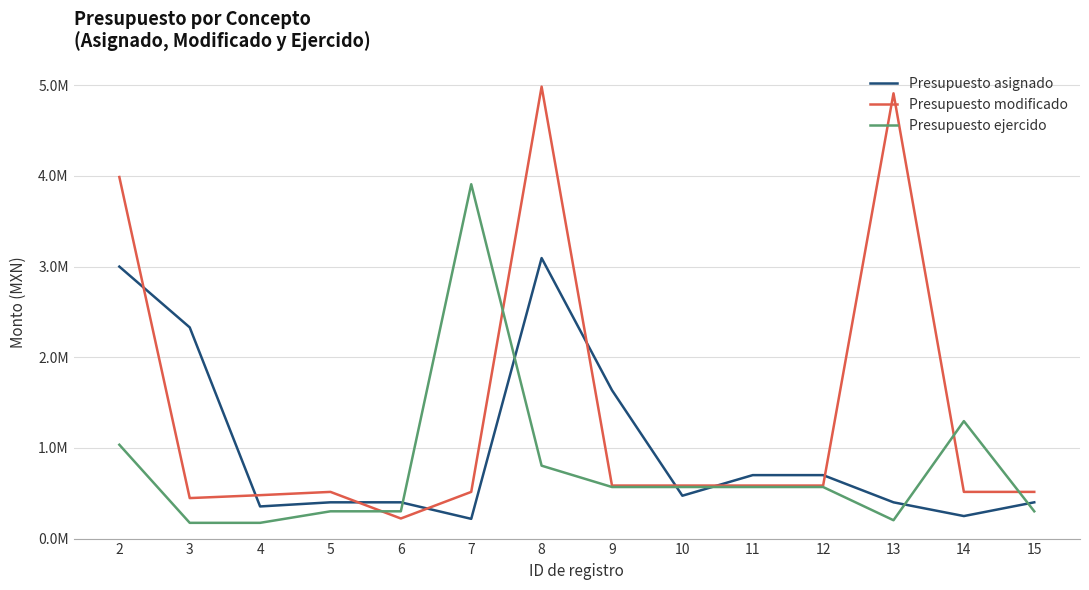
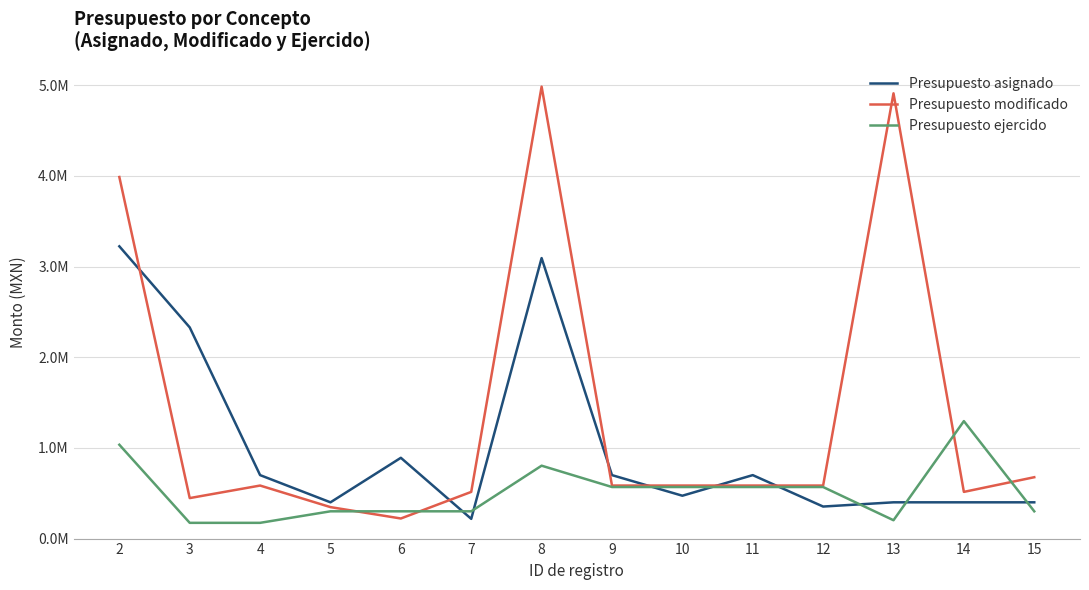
Presupuesto asignado, 2: 3000000 -> 3200000
Presupuesto asignado, 4: 400000 -> 700000
Presupuesto modificado, 4: 500000 -> 600000
Presupuesto modificado, 5: 500000 -> 300000
Presupuesto asignado, 6: 400000 -> 900000
Presupuesto ejercido, 7: 3900000 -> 300000
Presupuesto asignado, 9: 1600000 -> 700000
Presupuesto asignado, 12: 700000 -> 400000
Presupuesto asignado, 14: 200000 -> 400000
Presupuesto modificado, 15: 500000 -> 700000
